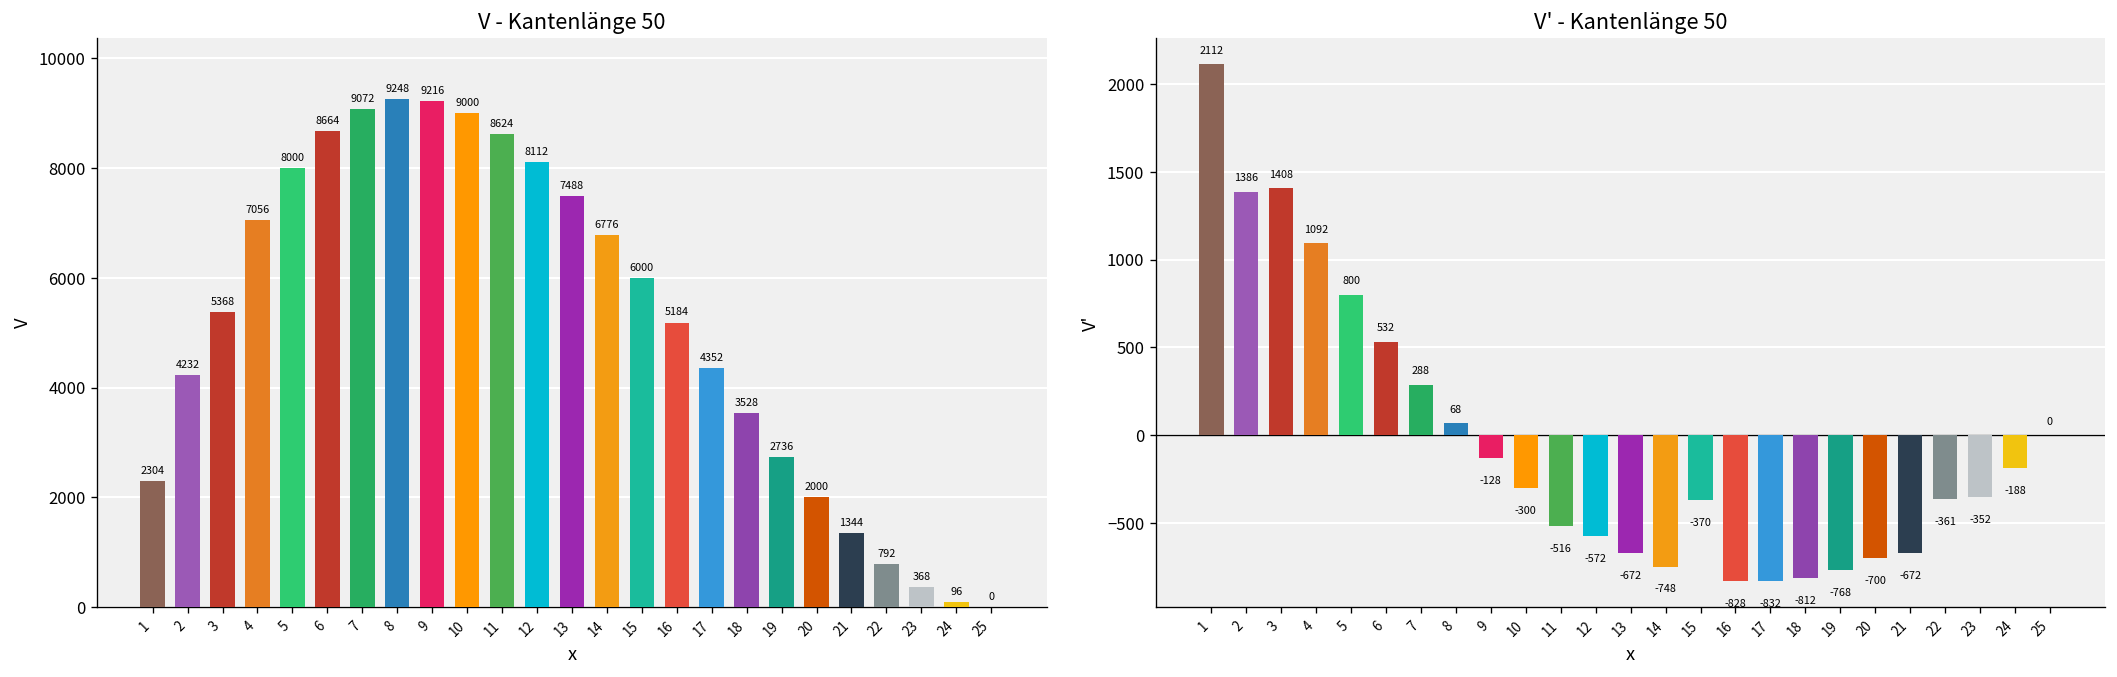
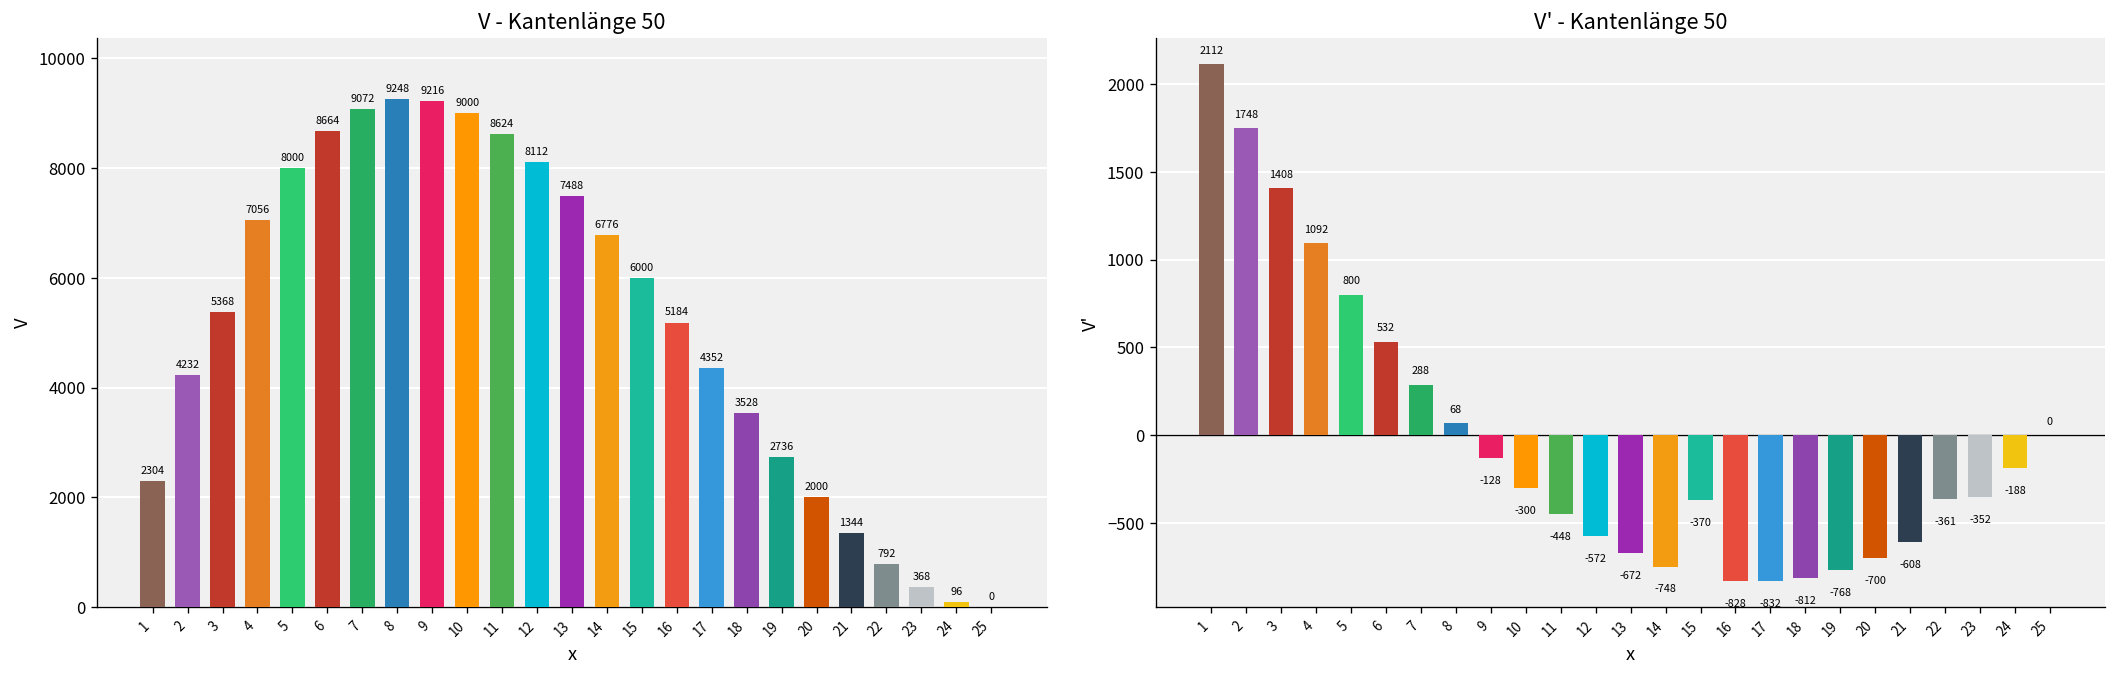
V' - Kantenlänge 50, 2: 1386 -> 1748
V' - Kantenlänge 50, 11: -516 -> -448
V' - Kantenlänge 50, 21: -672 -> -608
